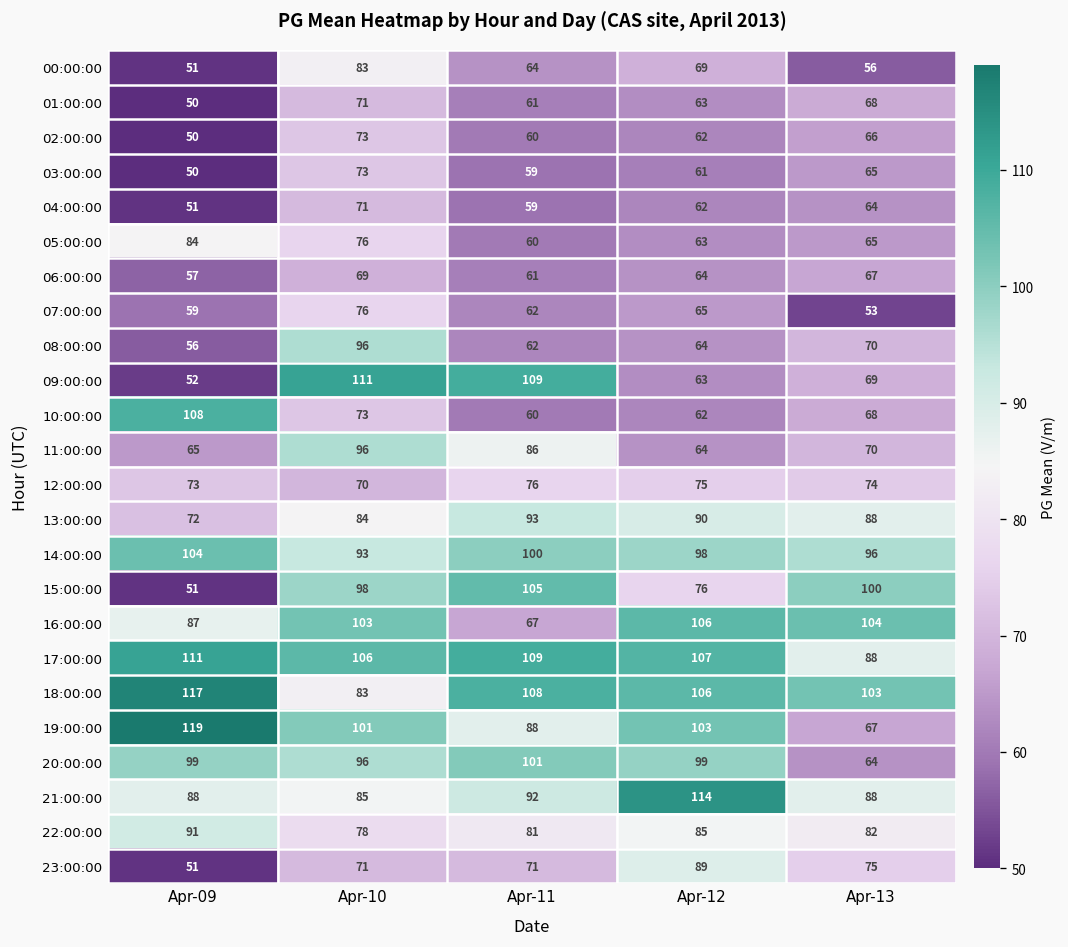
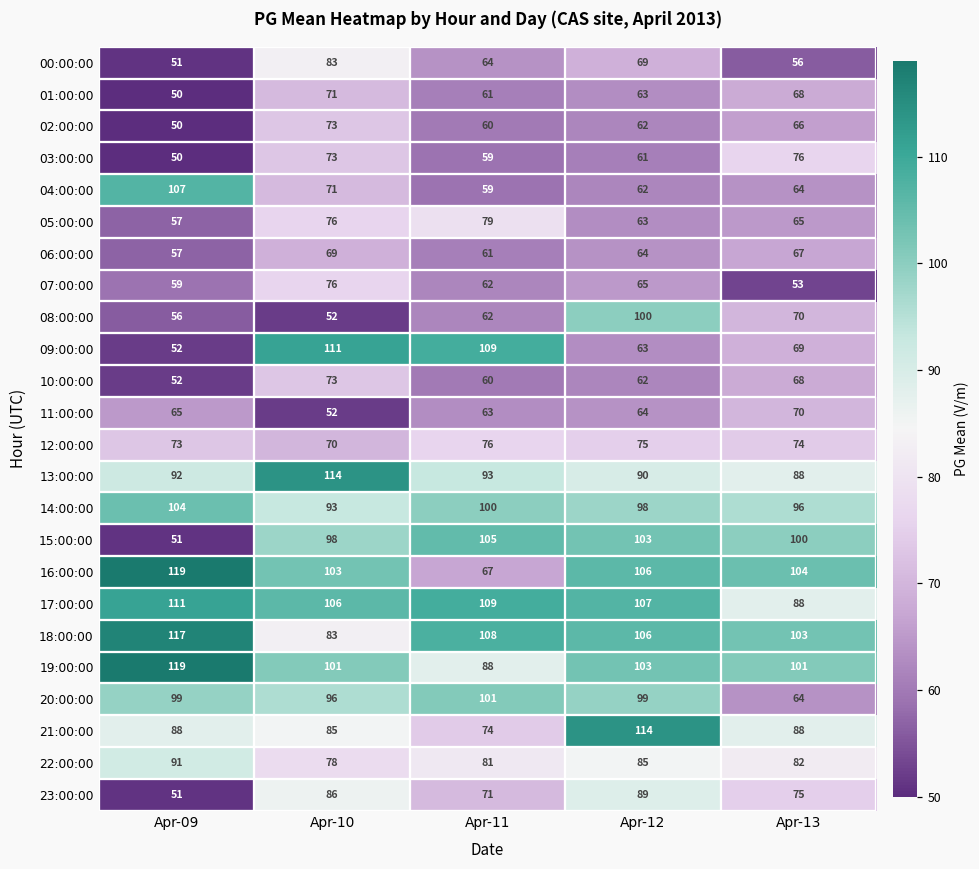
03:00:00, Apr-13: 65 -> 76
04:00:00, Apr-09: 51 -> 107
05:00:00, Apr-09: 84 -> 57
05:00:00, Apr-11: 60 -> 79
08:00:00, Apr-10: 96 -> 52
08:00:00, Apr-12: 64 -> 100
10:00:00, Apr-09: 108 -> 52
11:00:00, Apr-10: 96 -> 52
11:00:00, Apr-11: 86 -> 63
13:00:00, Apr-09: 72 -> 92
13:00:00, Apr-10: 84 -> 114
15:00:00, Apr-12: 76 -> 103
16:00:00, Apr-09: 87 -> 119
19:00:00, Apr-13: 67 -> 101
21:00:00, Apr-11: 92 -> 74
23:00:00, Apr-10: 71 -> 86
